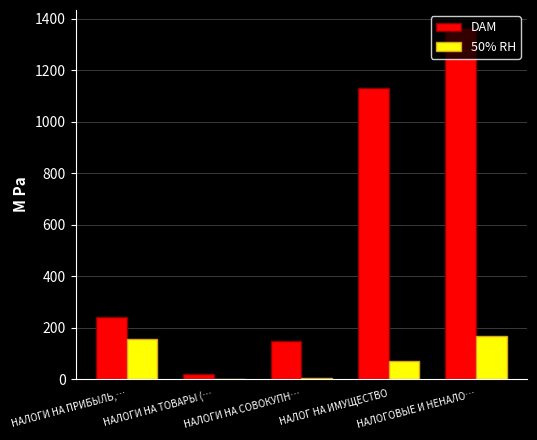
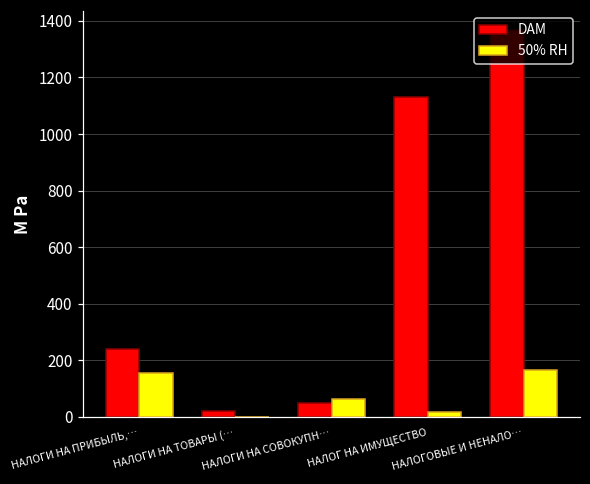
DAM, НАЛОГИ НА СОВОКУПН…: 150 -> 50
50% RH, НАЛОГИ НА СОВОКУПН…: 10 -> 60
50% RH, НАЛОГ НА ИМУЩЕСТВО: 70 -> 20
